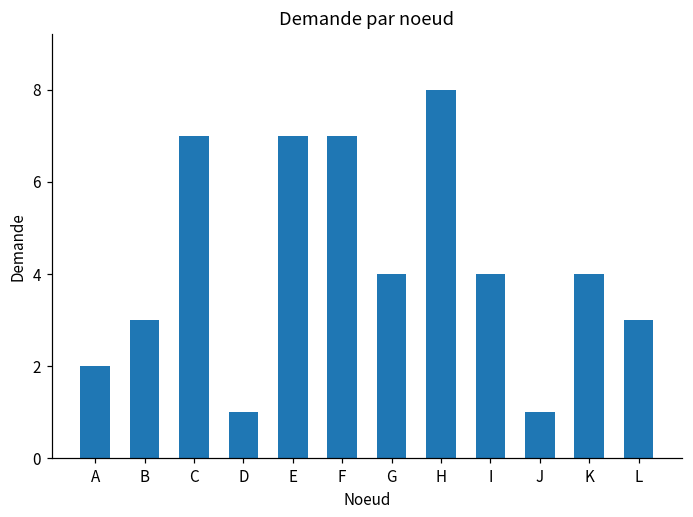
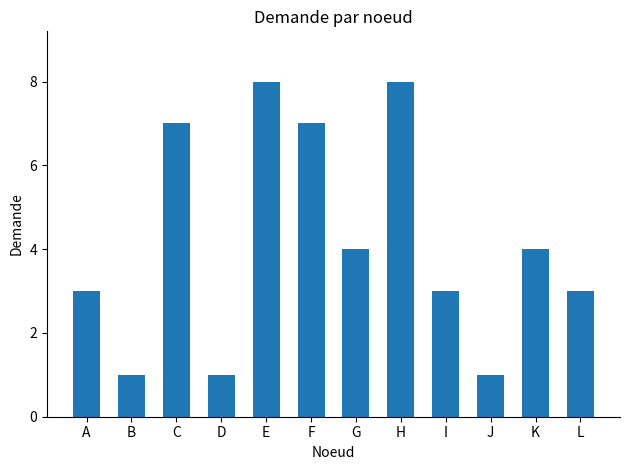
A: 2 -> 3
B: 3 -> 1
E: 7 -> 8
I: 4 -> 3
